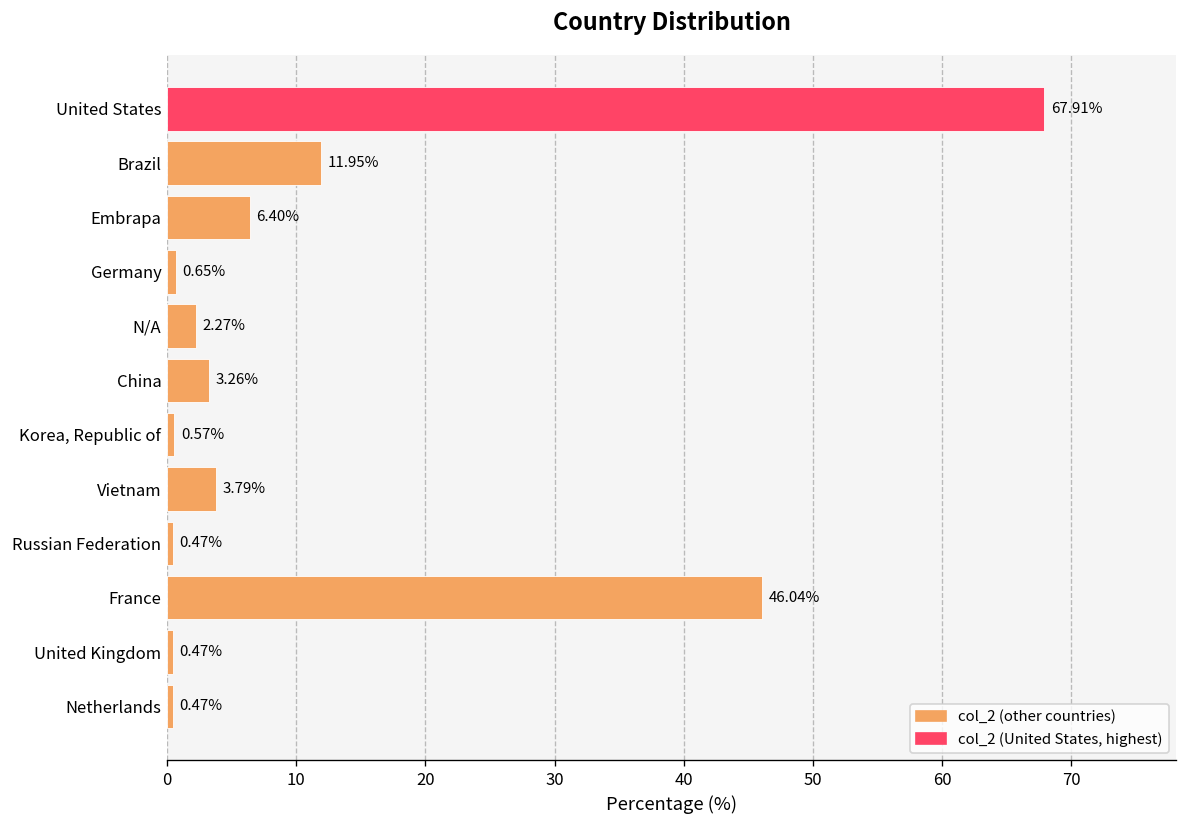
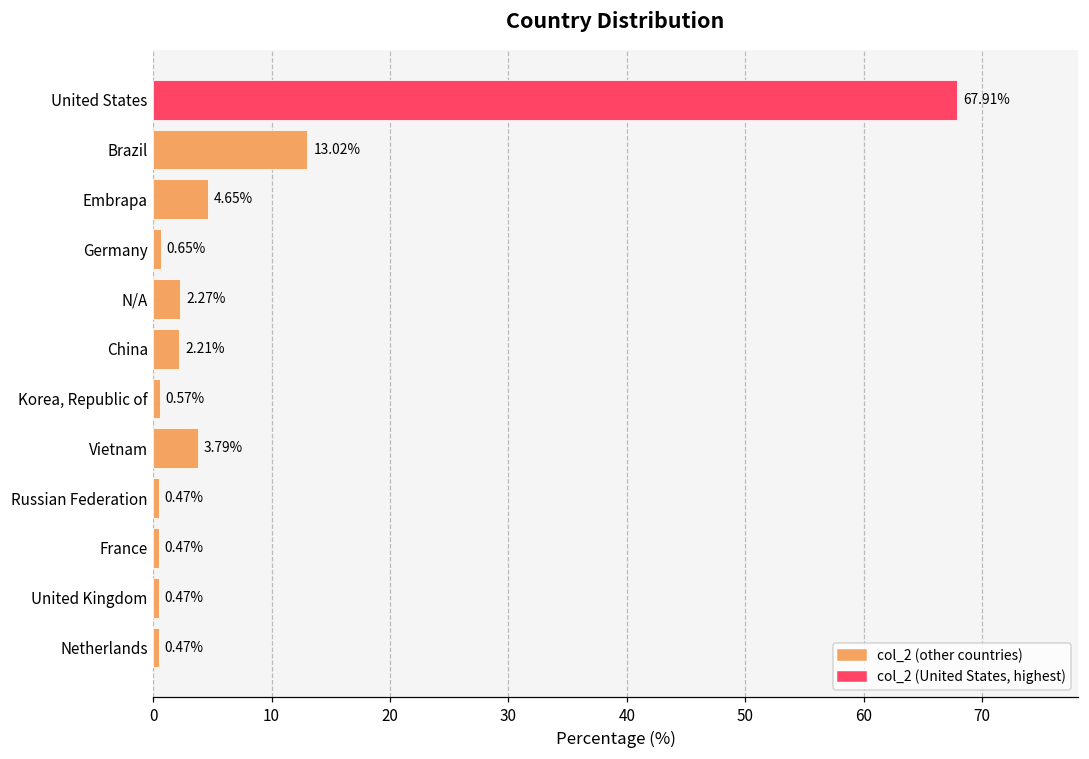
Brazil: 11.95% -> 13.02%
Embrapa: 6.40% -> 4.65%
China: 3.26% -> 2.21%
France: 46.04% -> 0.47%
